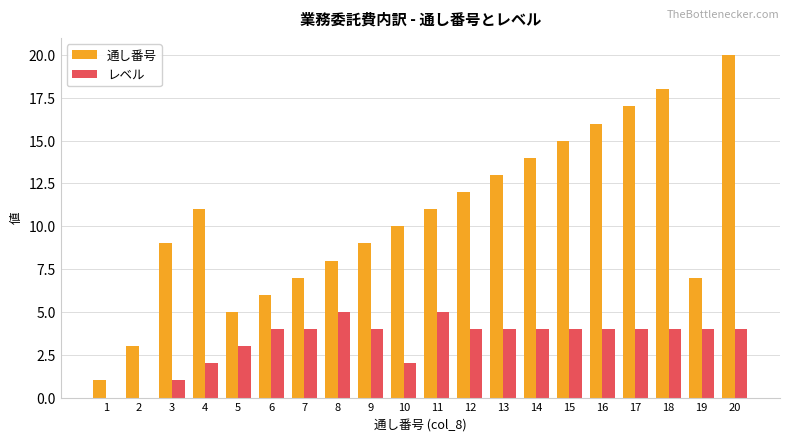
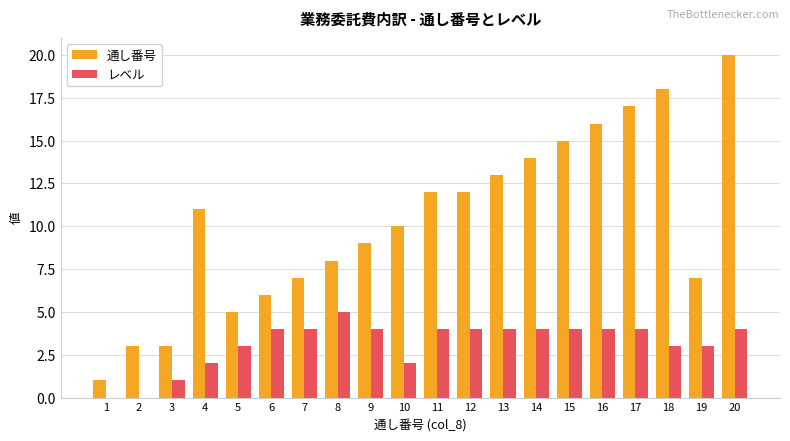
通し番号, 3: 9 -> 3
通し番号, 11: 11 -> 12
レベル, 11: 5 -> 4
レベル, 18: 4 -> 3
レベル, 19: 4 -> 3
